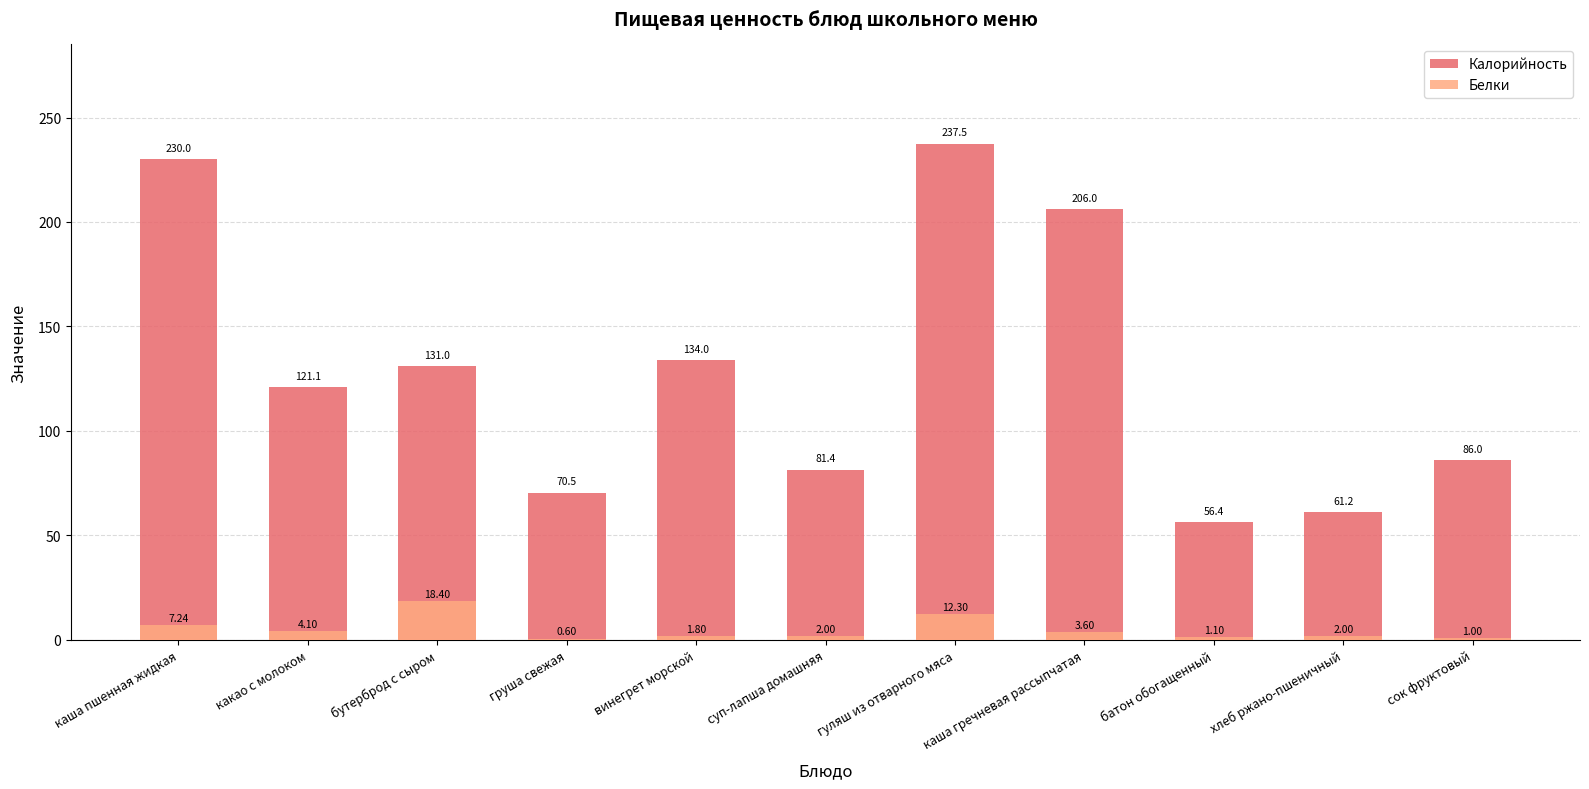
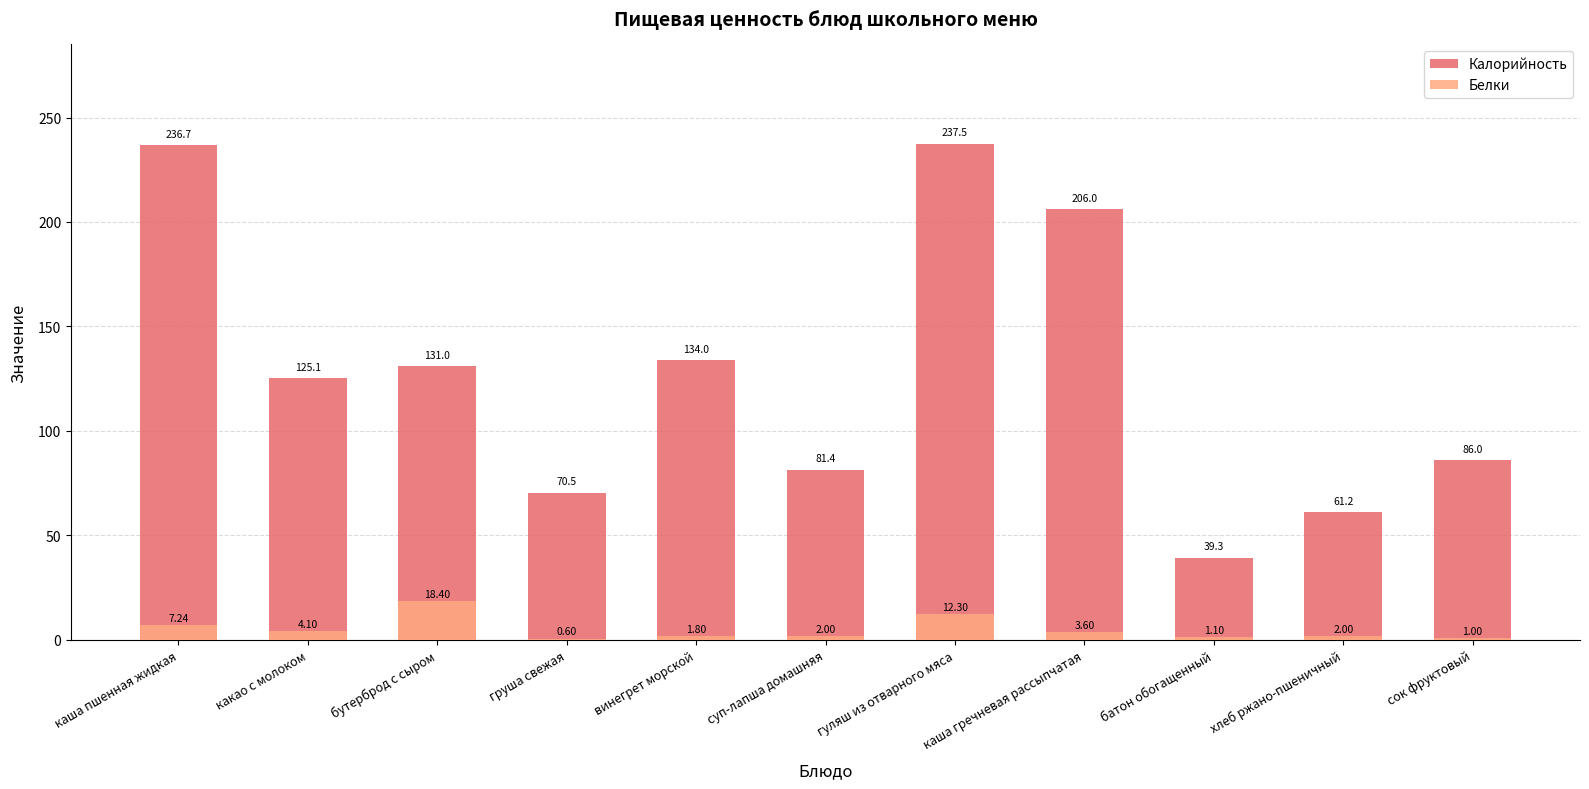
Калорийность, каша пшенная жидкая: 230.0 -> 236.7
Калорийность, какао с молоком: 121.1 -> 125.1
Калорийность, батон обогащенный: 56.4 -> 39.3
